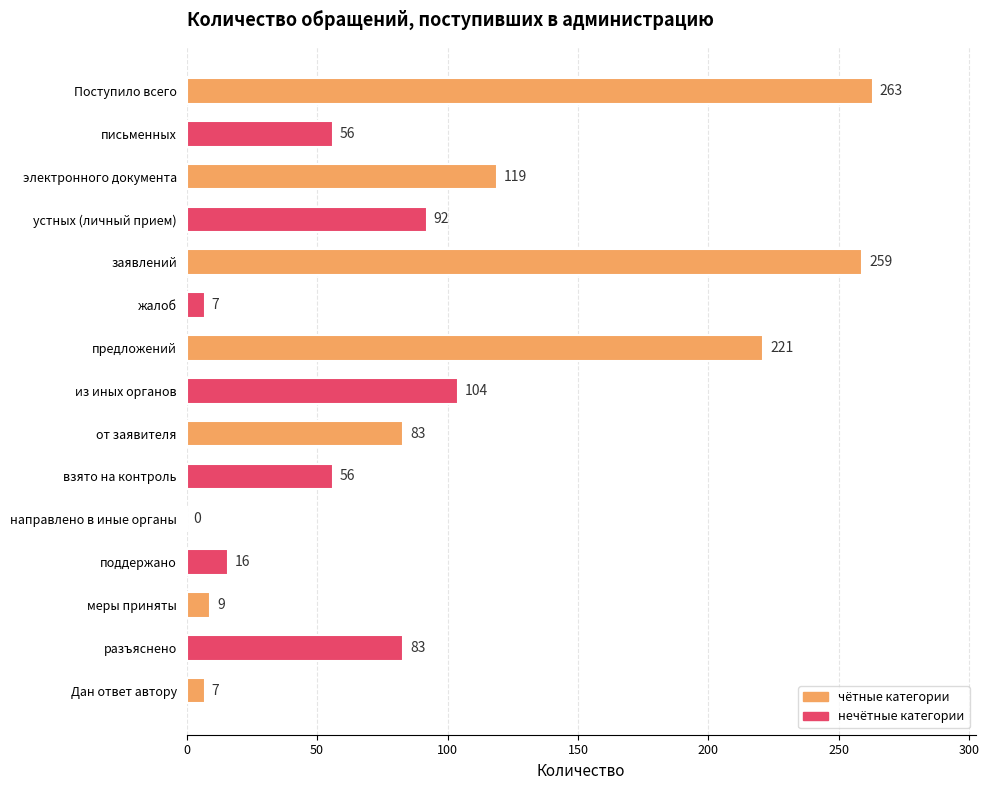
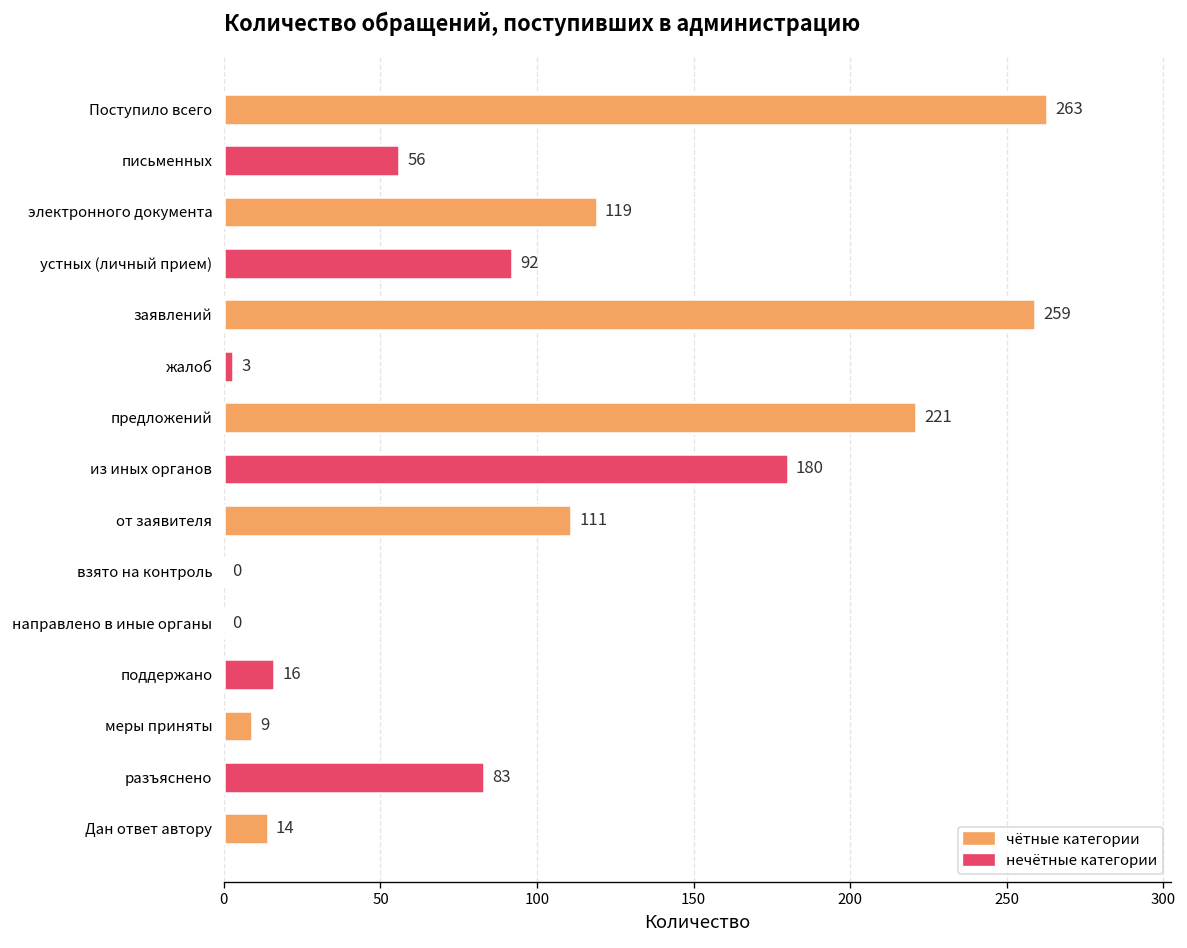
жалоб: 7 -> 3
из иных органов: 104 -> 180
от заявителя: 83 -> 111
взято на контроль: 56 -> 0
Дан ответ автору: 7 -> 14
